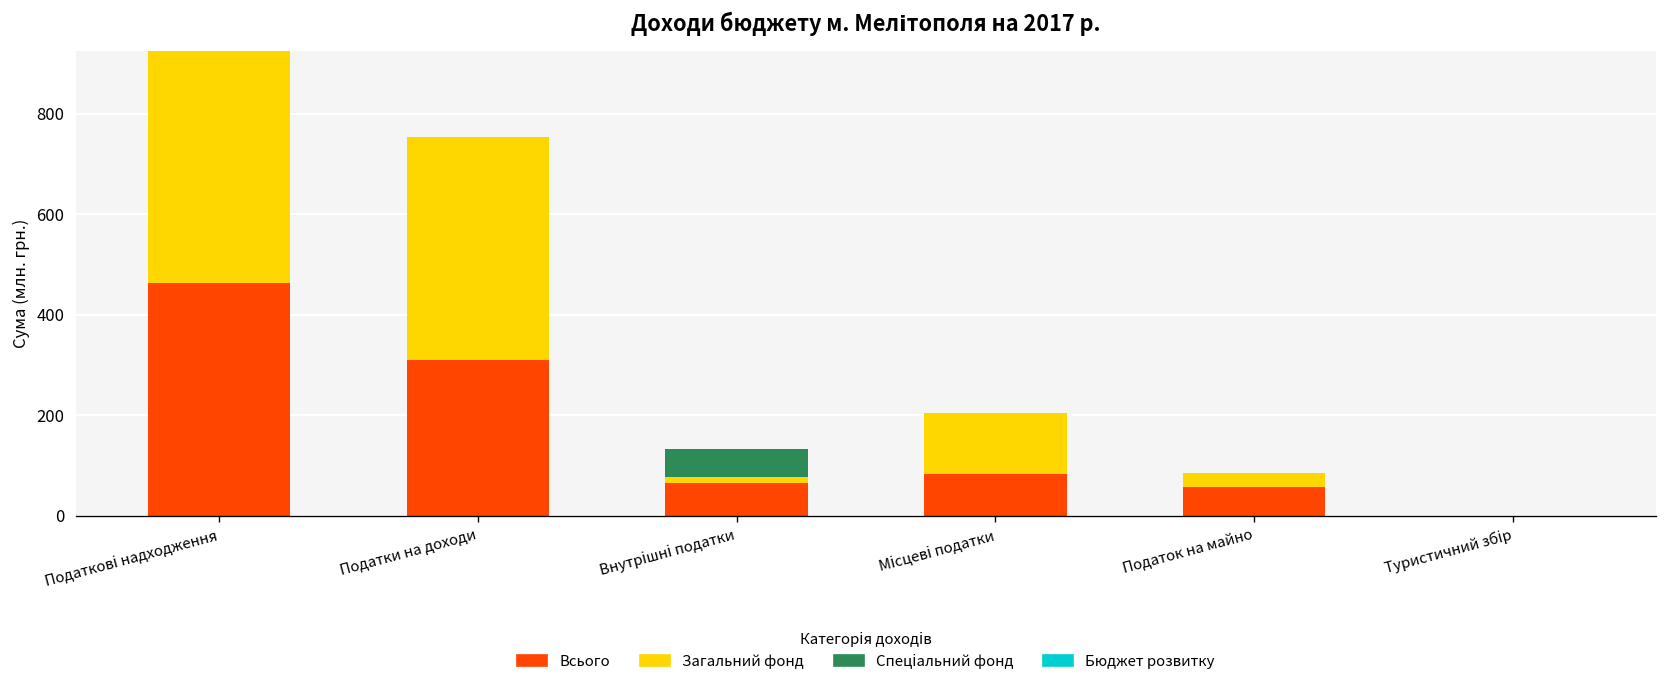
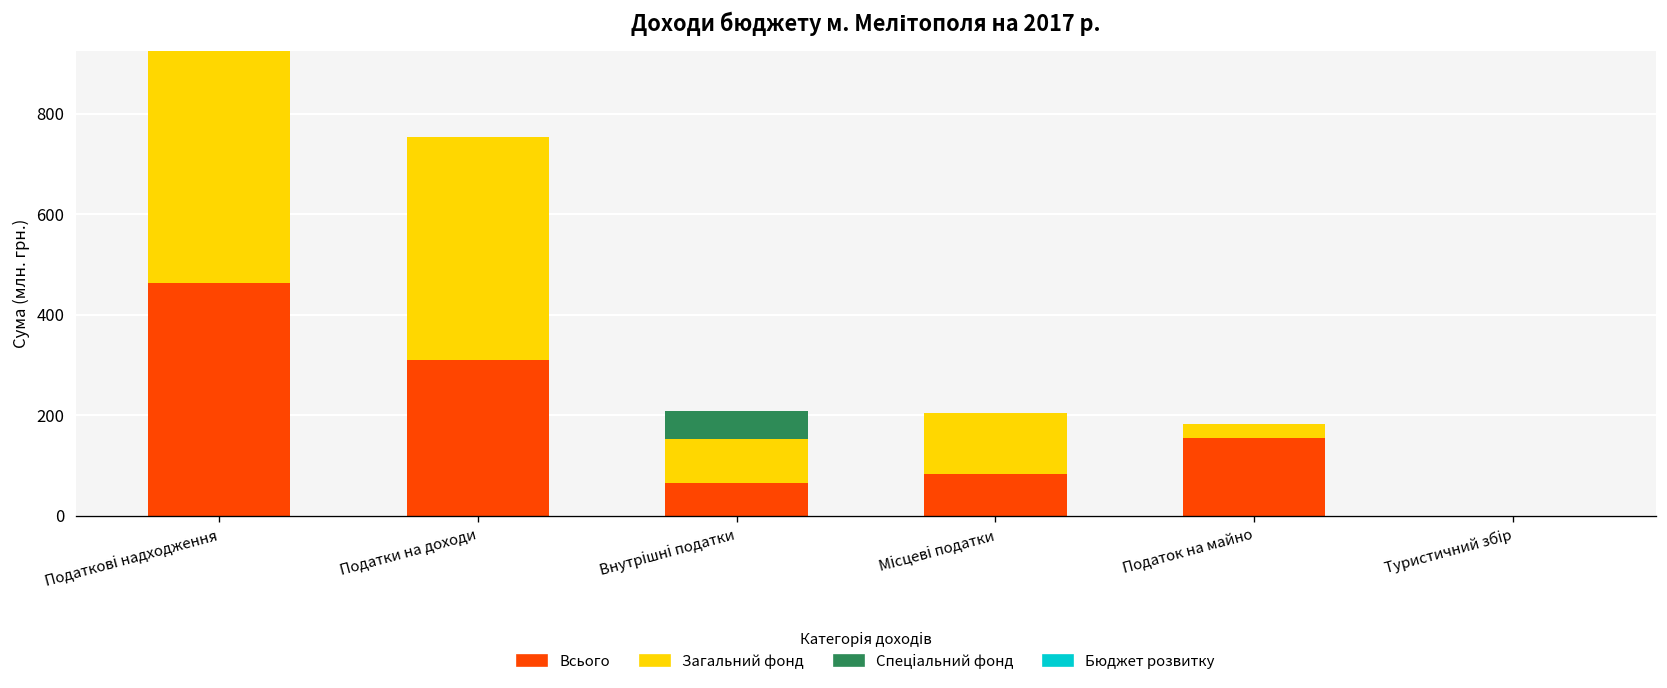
Загальний фонд, Внутрішні податки: 10 -> 90
Всього, Податок на майно: 60 -> 150
